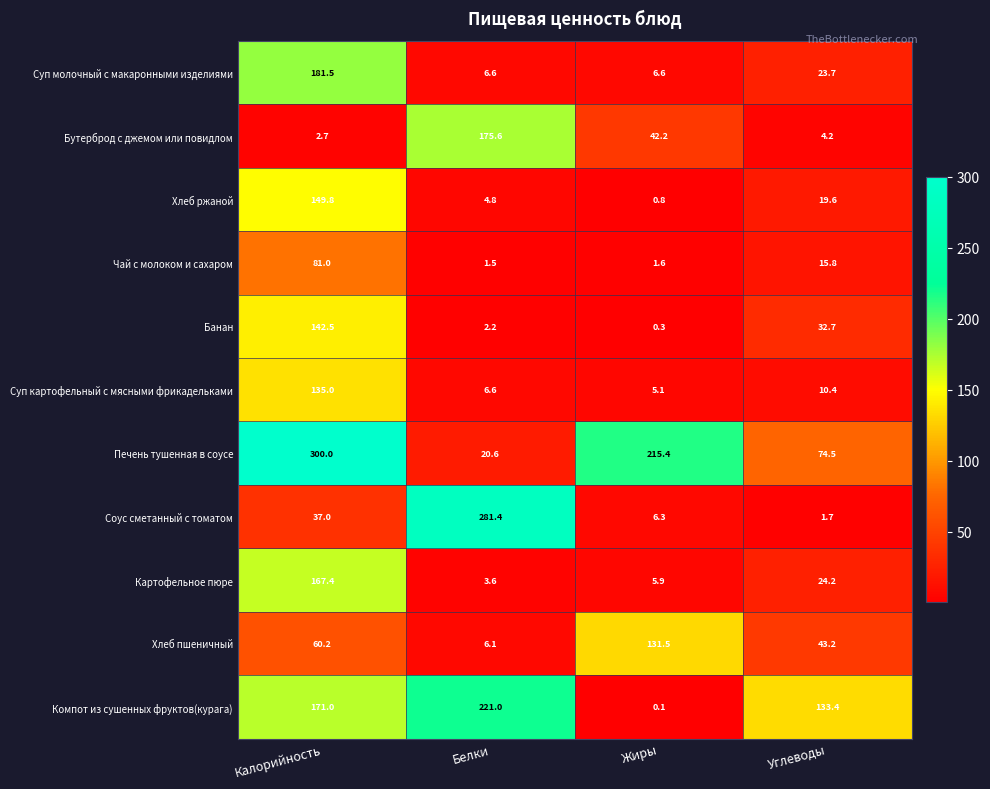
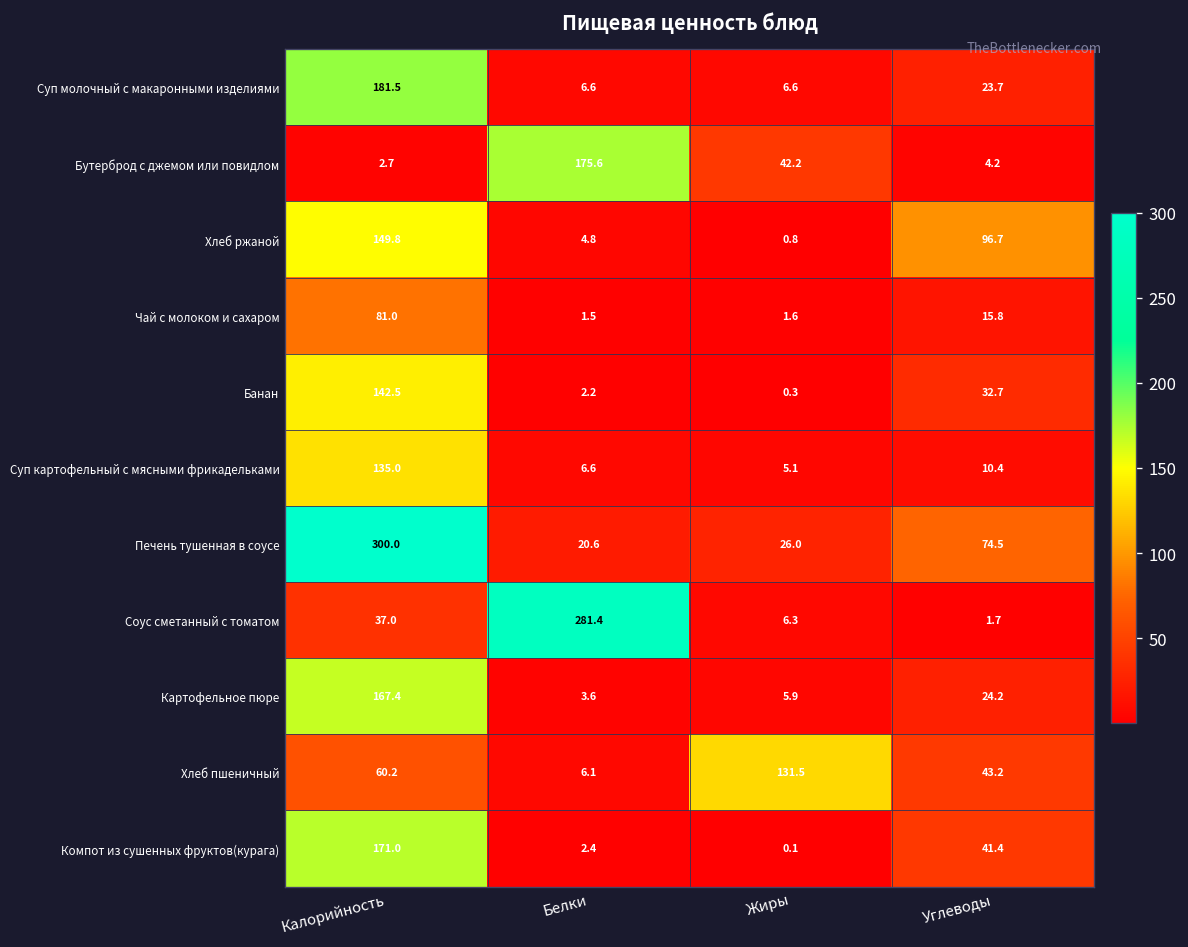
Хлеб ржаной, Углеводы: 19.6 -> 96.7
Печень тушенная в соусе, Жиры: 215.4 -> 26.0
Компот из сушенных фруктов(курага), Белки: 221.0 -> 2.4
Компот из сушенных фруктов(курага), Углеводы: 133.4 -> 41.4
